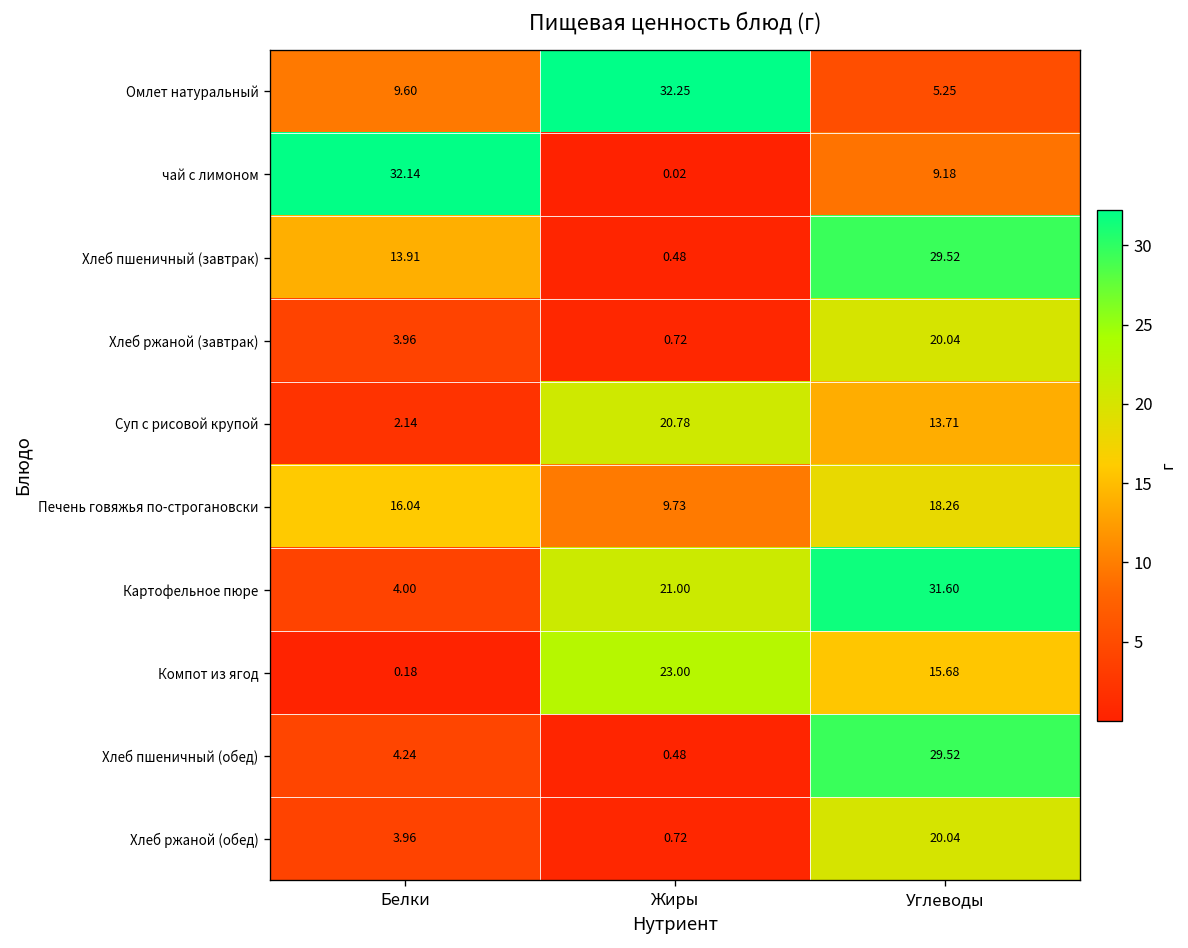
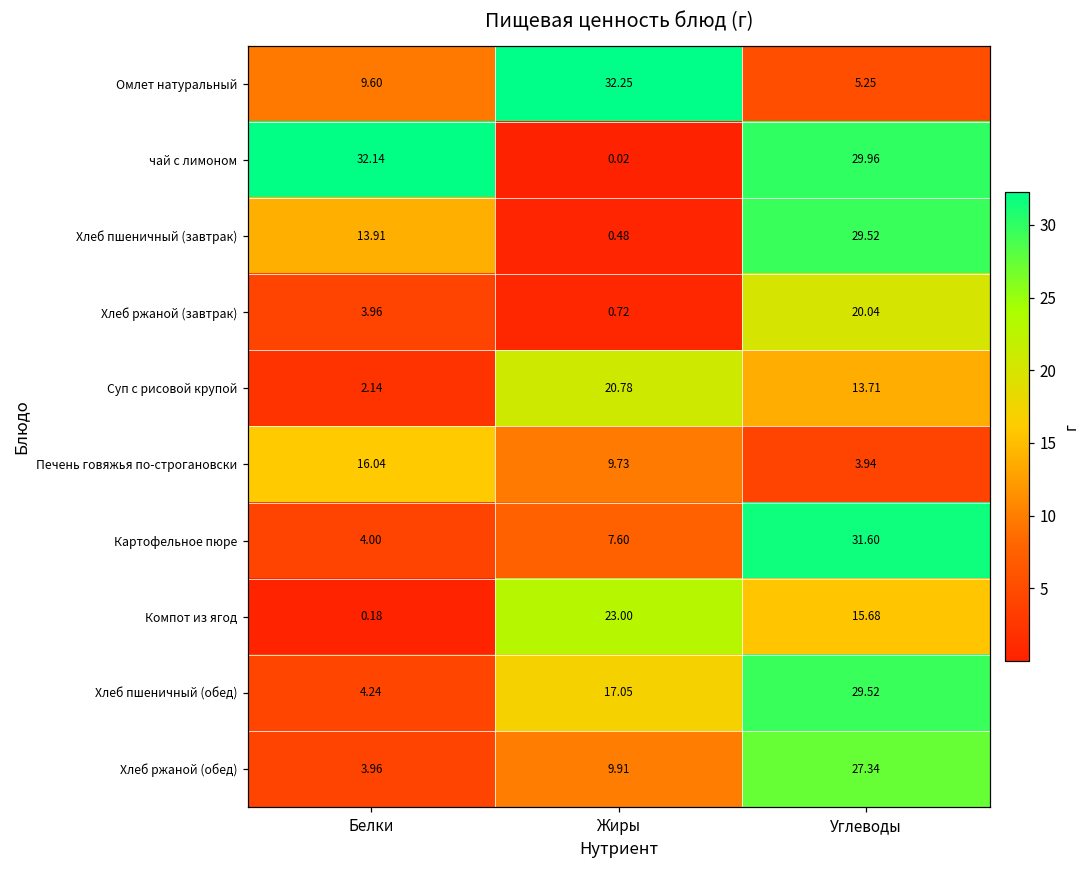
чай с лимоном, Углеводы: 9.18 -> 29.96
Печень говяжья по-строгановски, Углеводы: 18.26 -> 3.94
Картофельное пюре, Жиры: 21.00 -> 7.60
Хлеб пшеничный (обед), Жиры: 0.48 -> 17.05
Хлеб ржаной (обед), Жиры: 0.72 -> 9.91
Хлеб ржаной (обед), Углеводы: 20.04 -> 27.34
